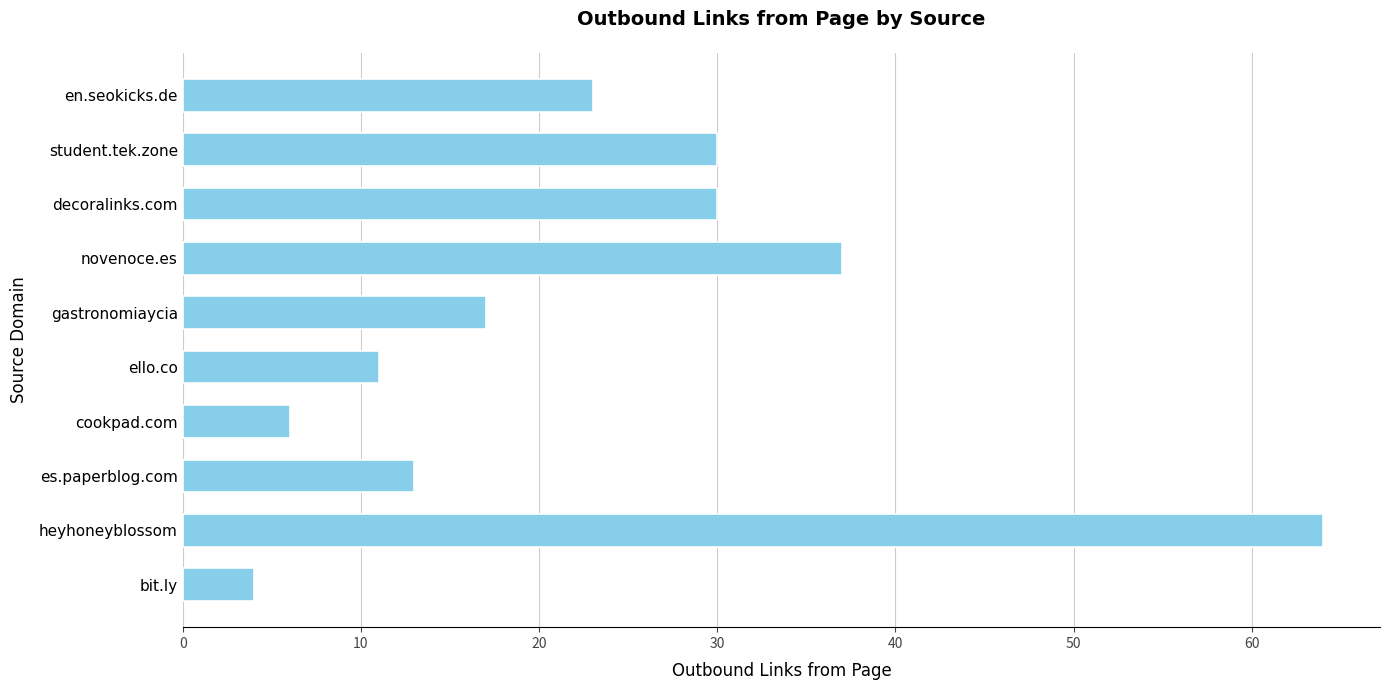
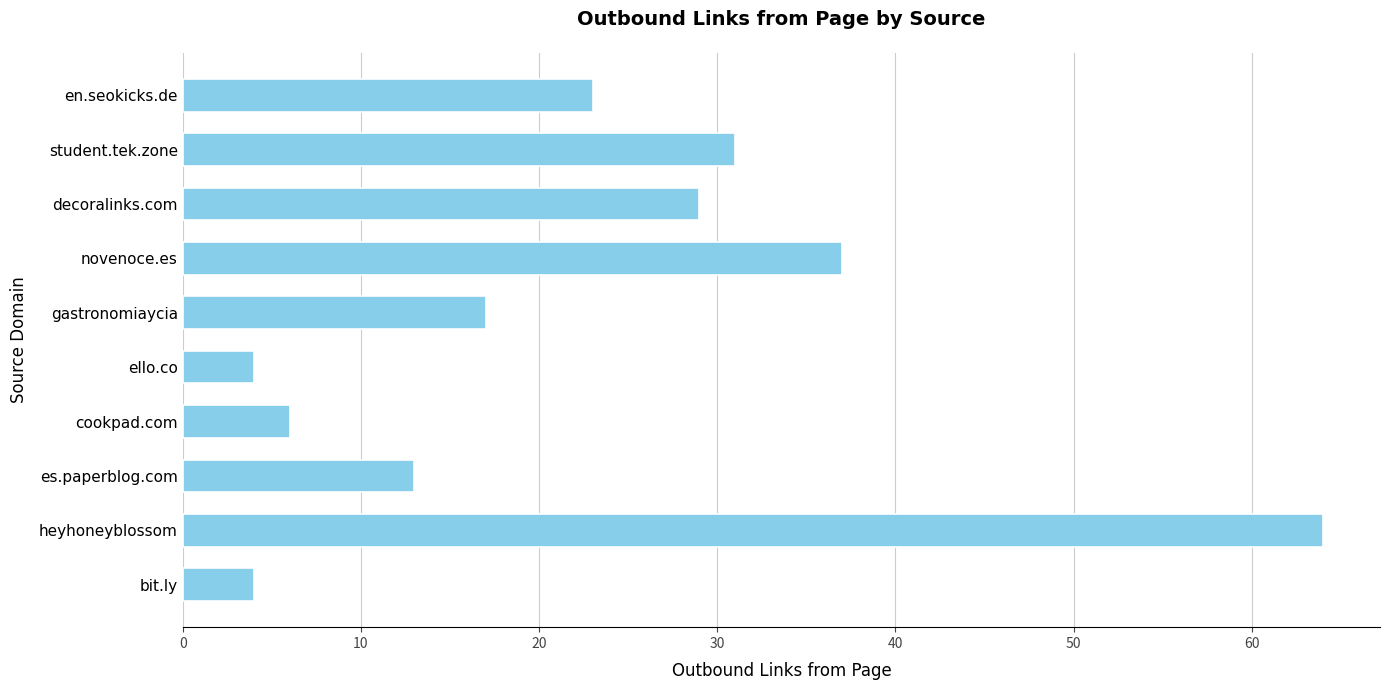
student.tek.zone: 30 -> 31
decoralinks.com: 30 -> 29
ello.co: 11 -> 4
